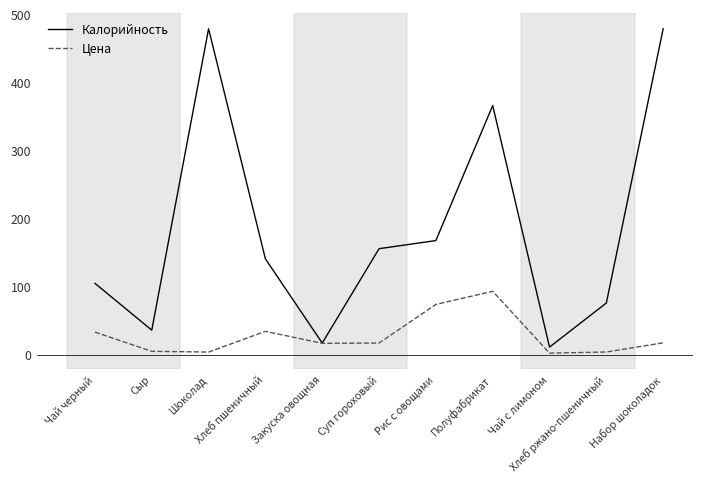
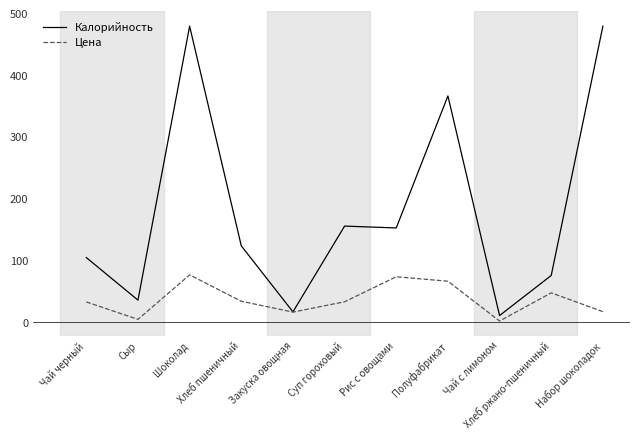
Цена, Шоколад: 0 -> 80
Калорийность, Хлеб пшеничный: 140 -> 120
Цена, Суп гороховый: 20 -> 30
Калорийность, Рис с овощами: 170 -> 150
Цена, Полуфабрикат: 90 -> 70
Цена, Хлеб ржано-пшеничный: 0 -> 50
